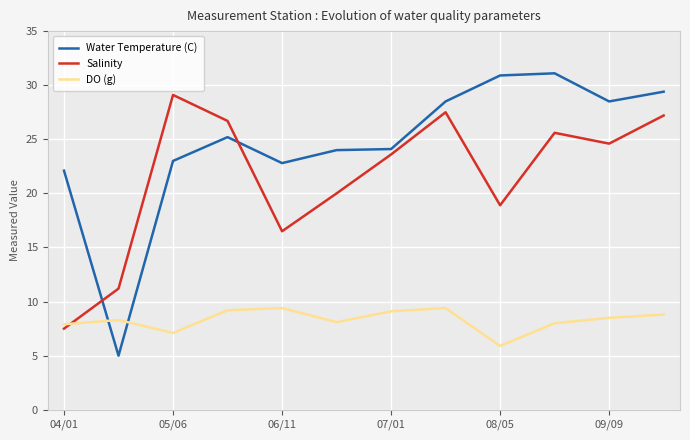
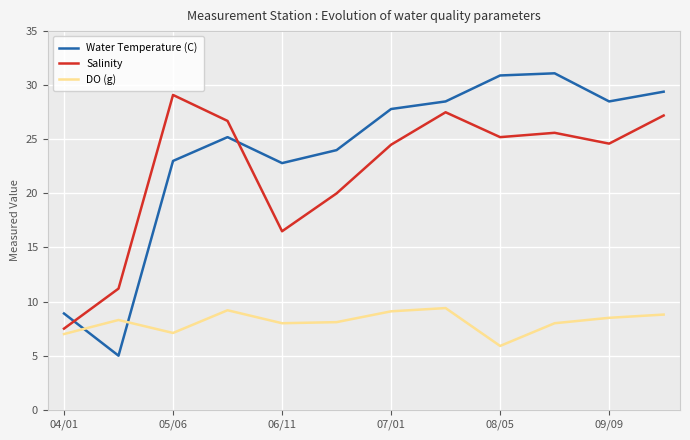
Water Temperature (C), 04/01: 22.1 -> 8.9
DO (g), 04/01: 7.9 -> 7.0
DO (g), 06/11: 9.4 -> 8.0
Water Temperature (C), 07/01: 24.1 -> 27.8
Salinity, 07/01: 23.6 -> 24.5
Salinity, 08/05: 18.9 -> 25.2
